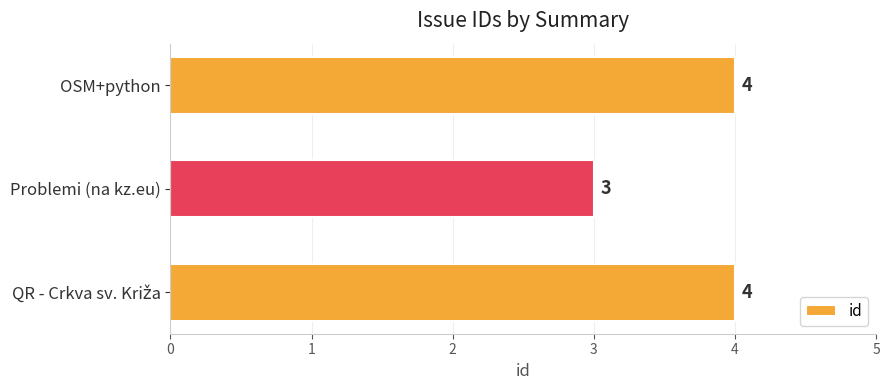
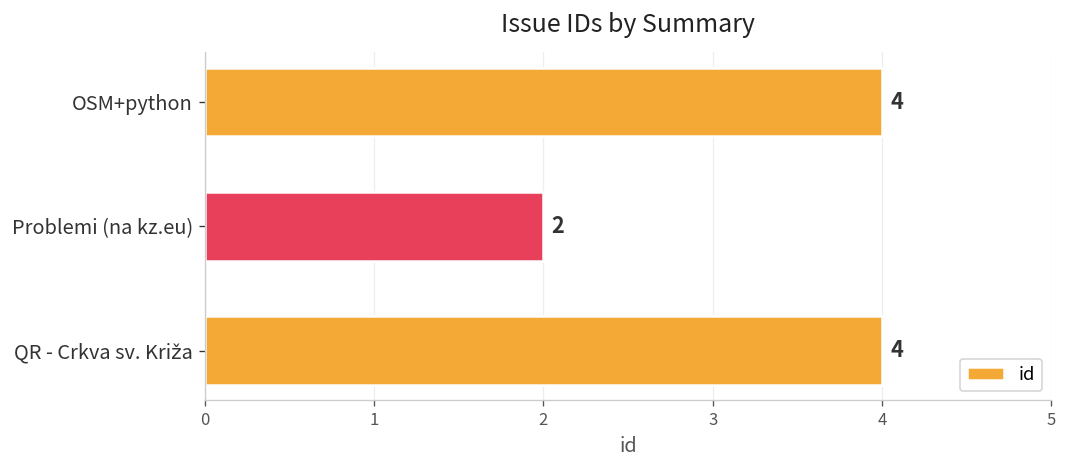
Problemi (na kz.eu): 3 -> 2
